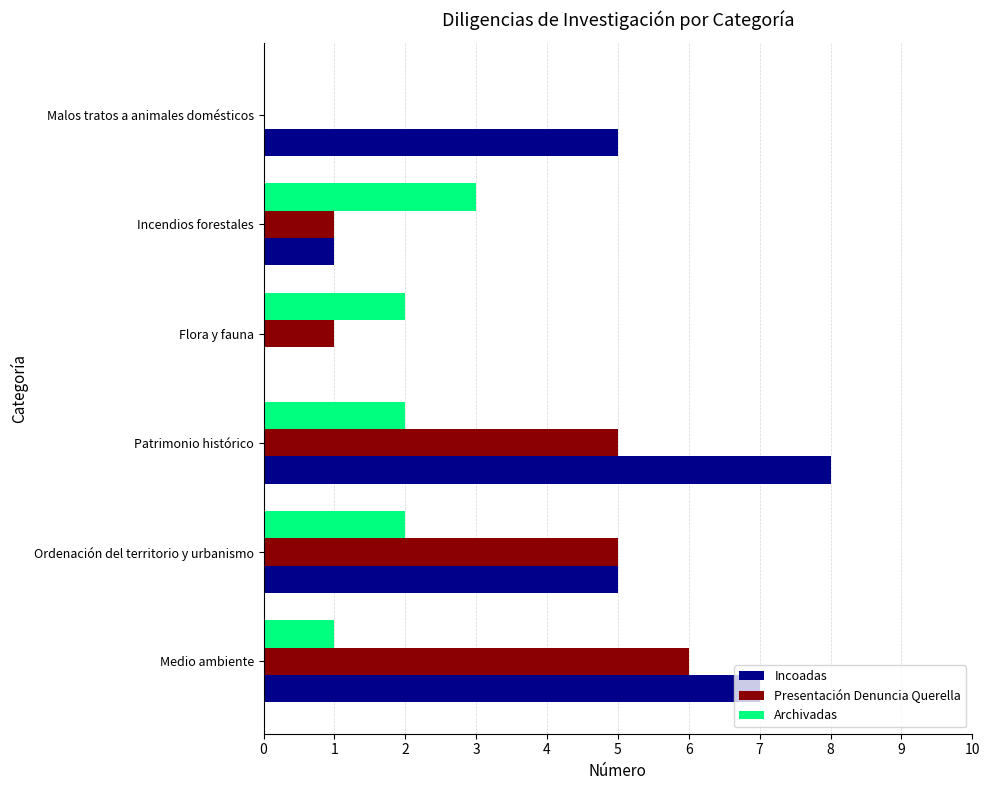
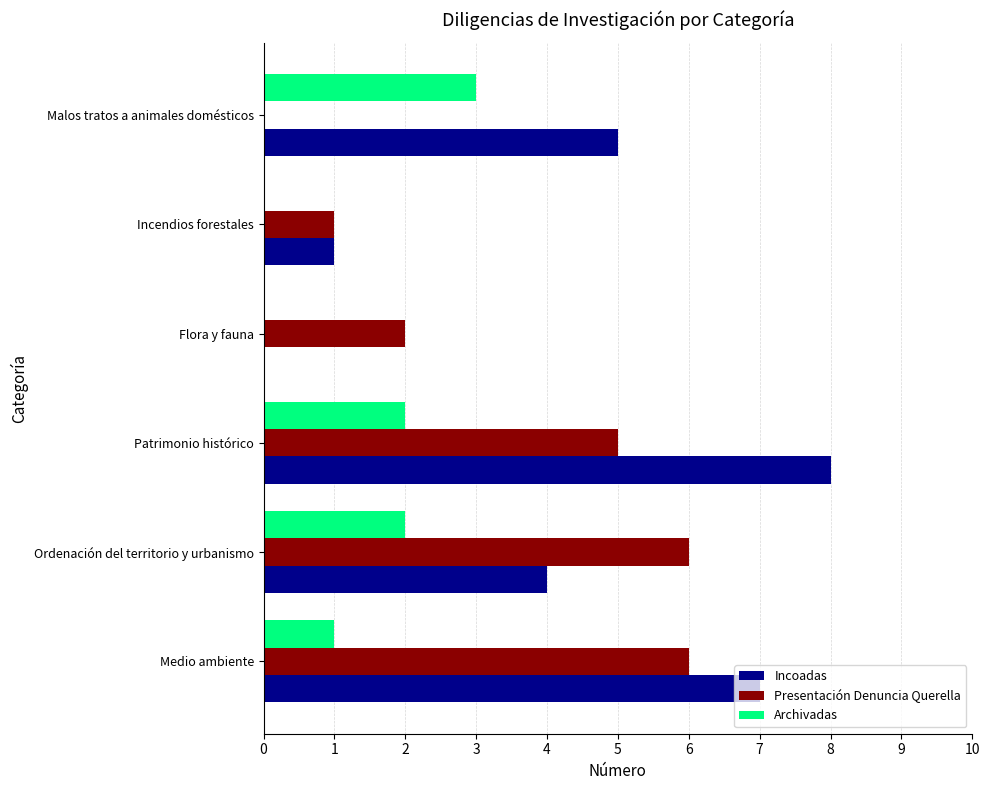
Archivadas, Malos tratos a animales domésticos: 0 -> 3
Archivadas, Incendios forestales: 3 -> 0
Archivadas, Flora y fauna: 2 -> 0
Presentación Denuncia Querella, Flora y fauna: 1 -> 2
Presentación Denuncia Querella, Ordenación del territorio y urbanismo: 5 -> 6
Incoadas, Ordenación del territorio y urbanismo: 5 -> 4
